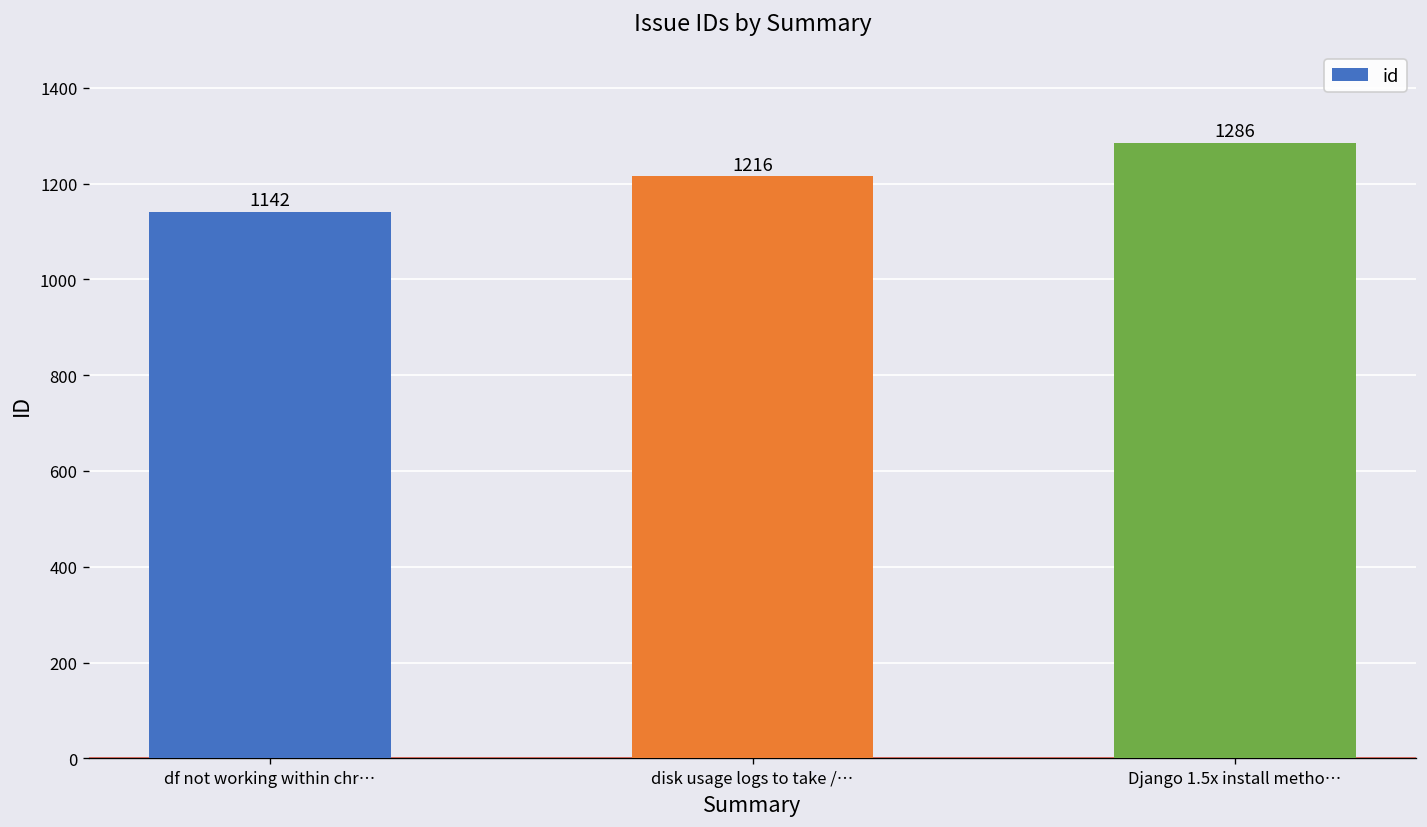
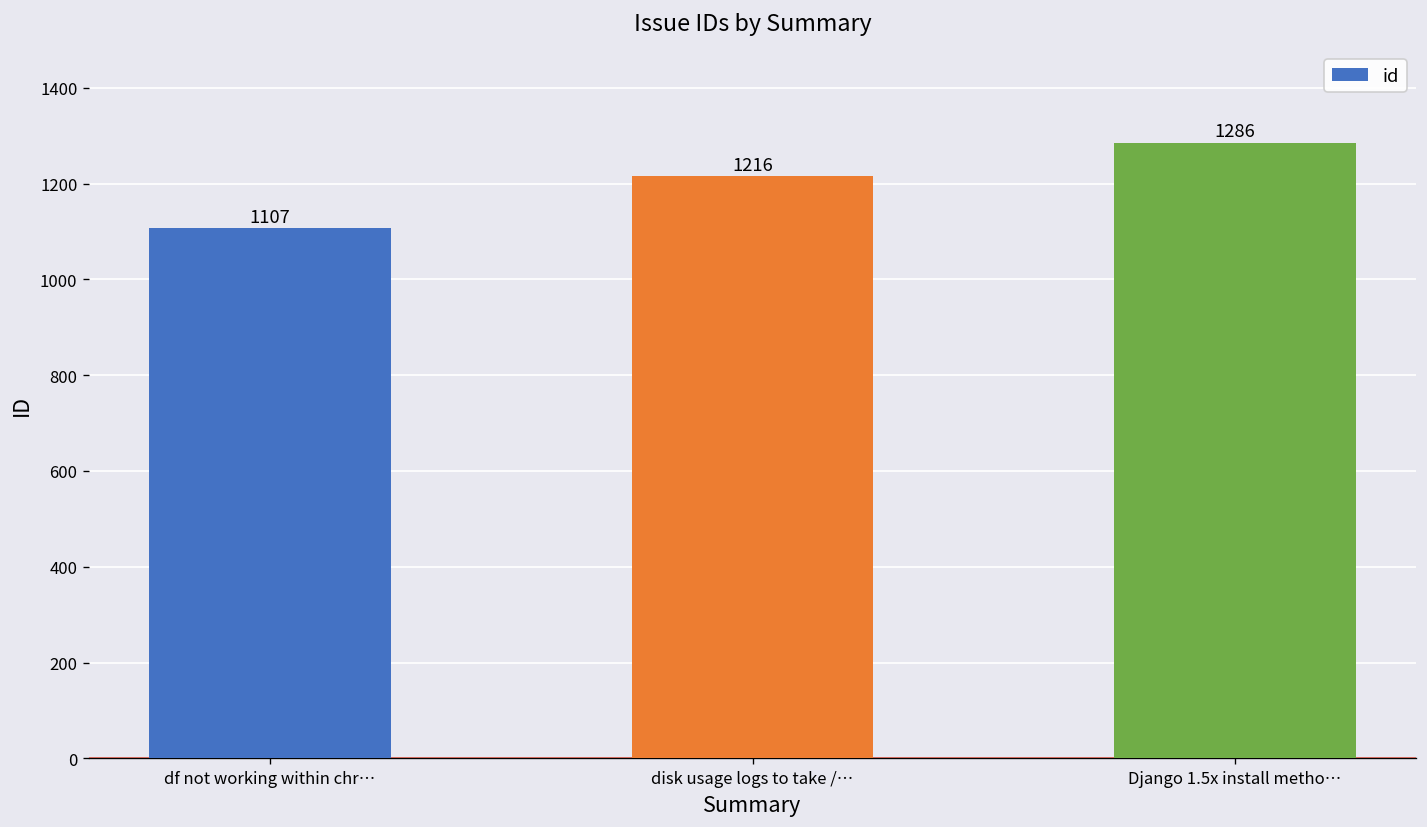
df not working within chr…: 1142 -> 1107
